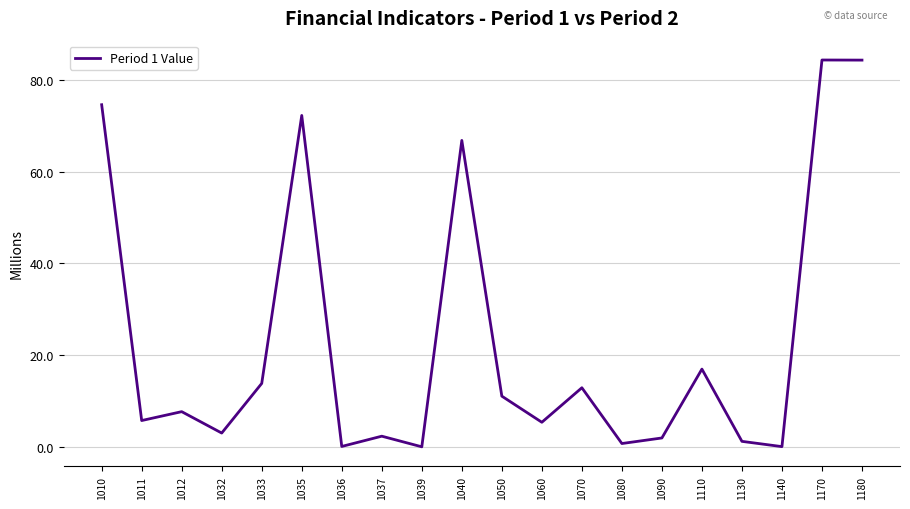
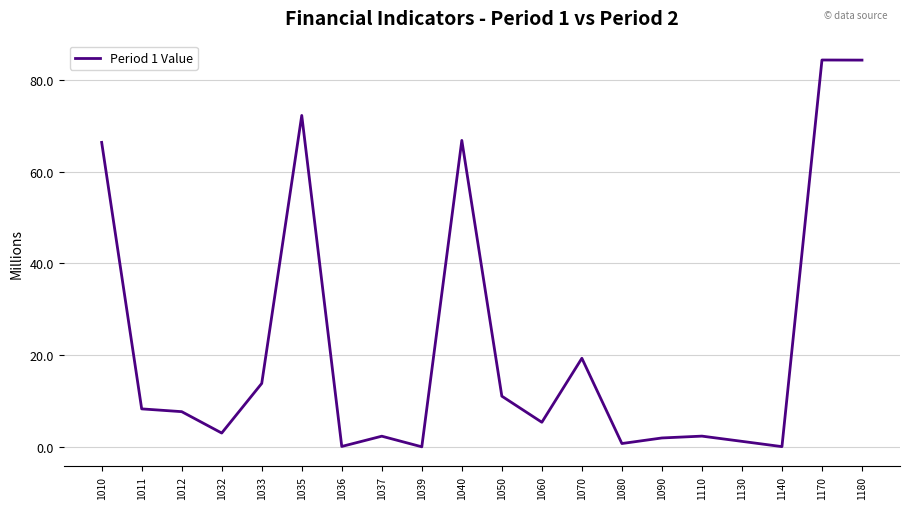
1010: 75 -> 66
1011: 6 -> 8
1070: 13 -> 19
1110: 17 -> 2
